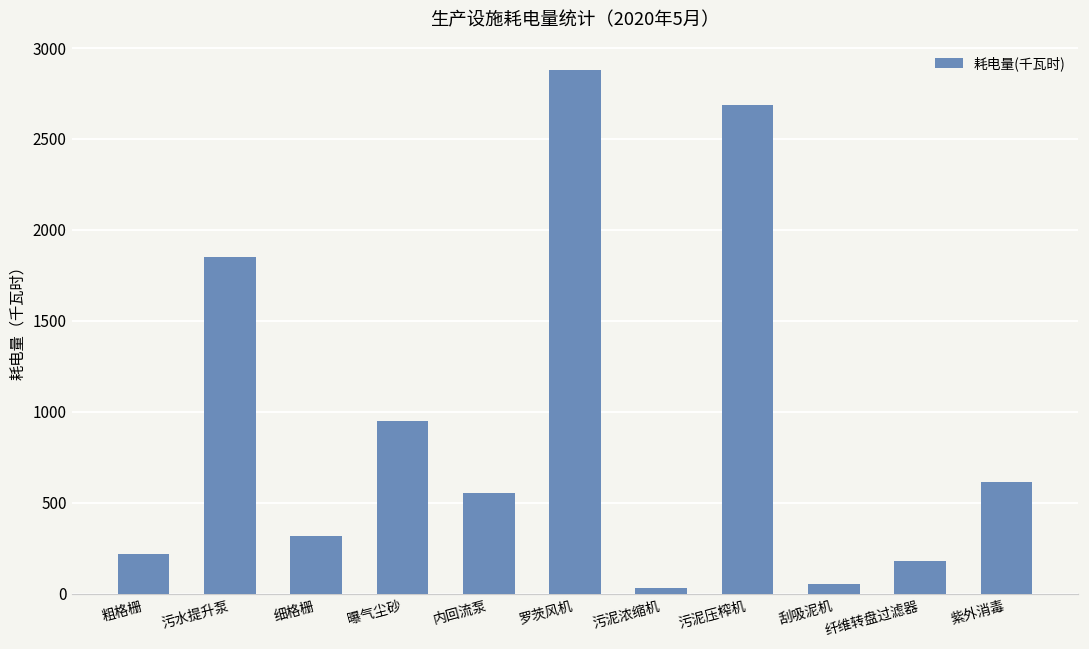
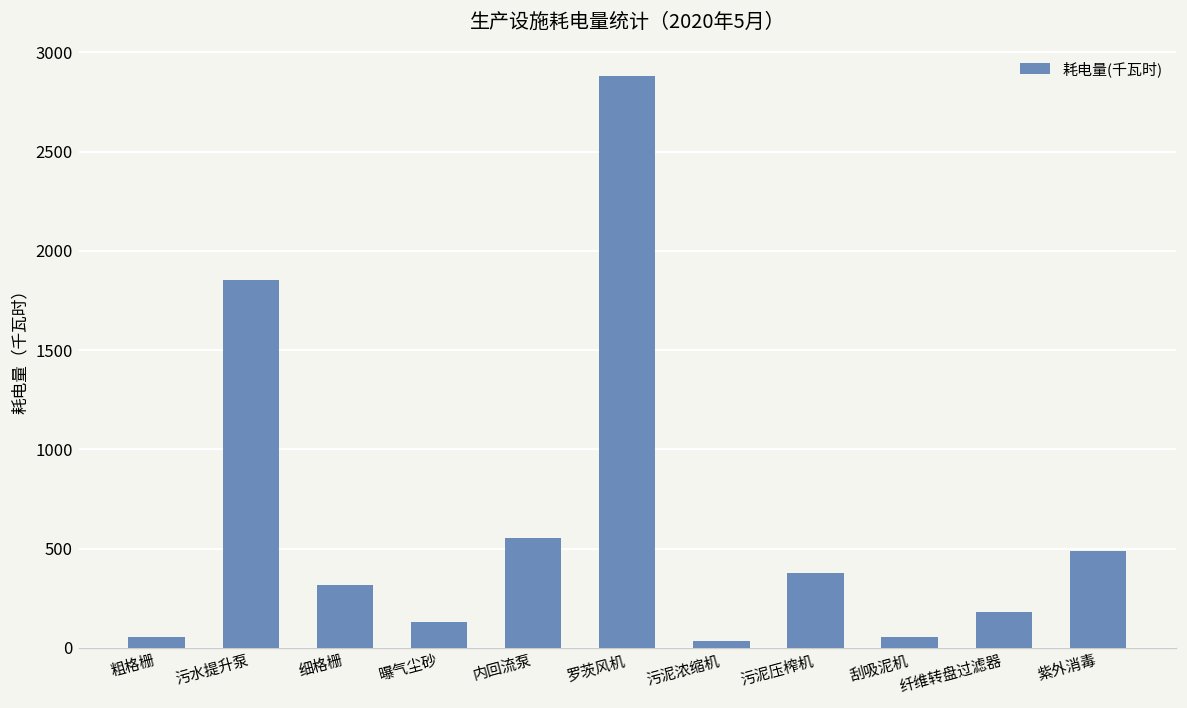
粗格栅: 220 -> 50
曝气尘砂: 950 -> 130
污泥压榨机: 2690 -> 380
紫外消毒: 610 -> 490
